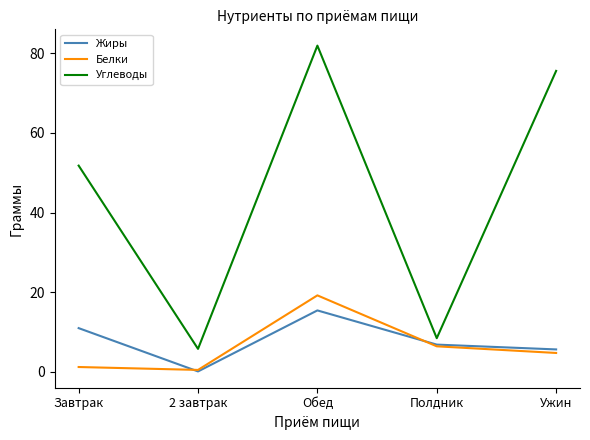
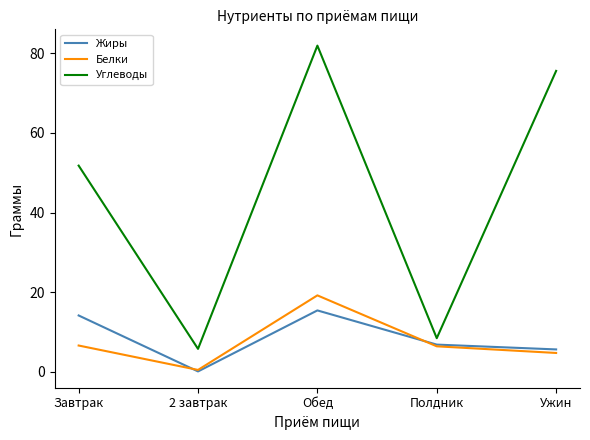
Жиры, Завтрак: 11 -> 14
Белки, Завтрак: 1 -> 7
